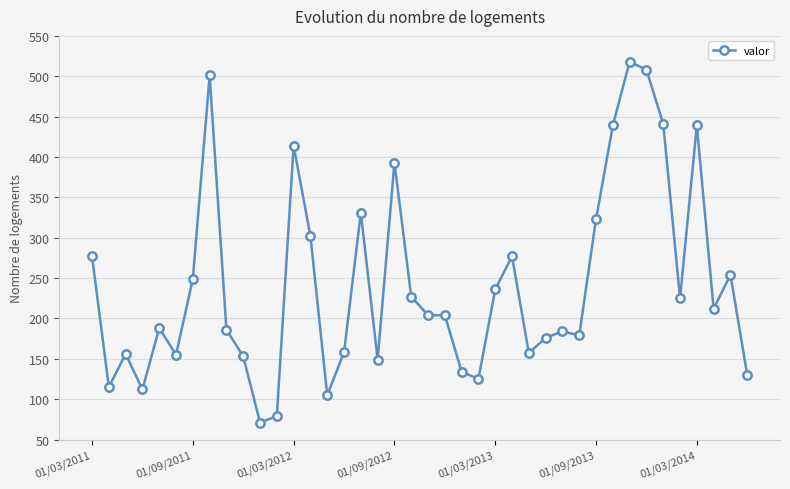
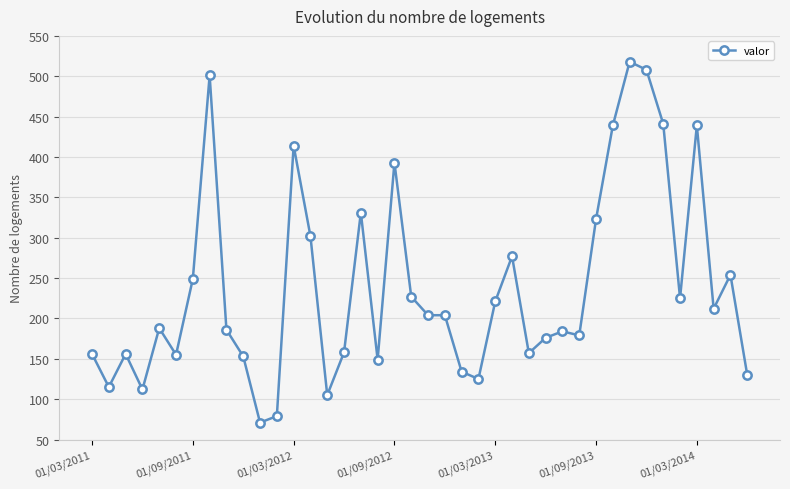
01/03/2011: 280 -> 160
01/03/2013: 240 -> 220
